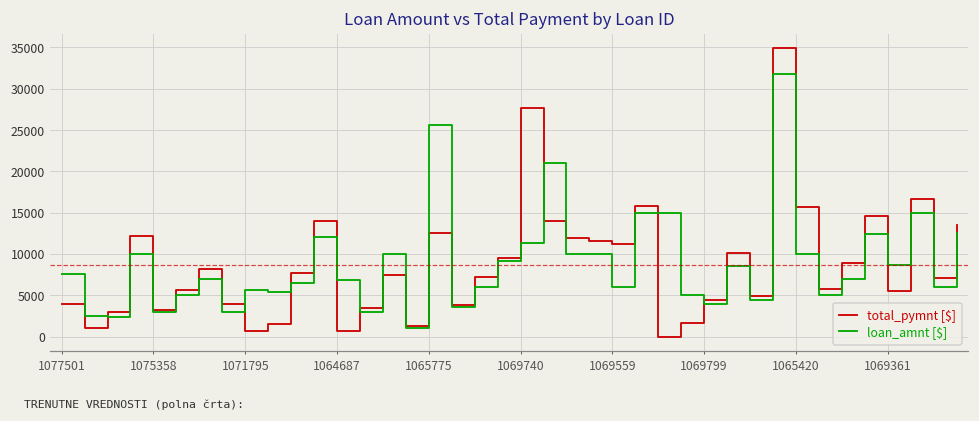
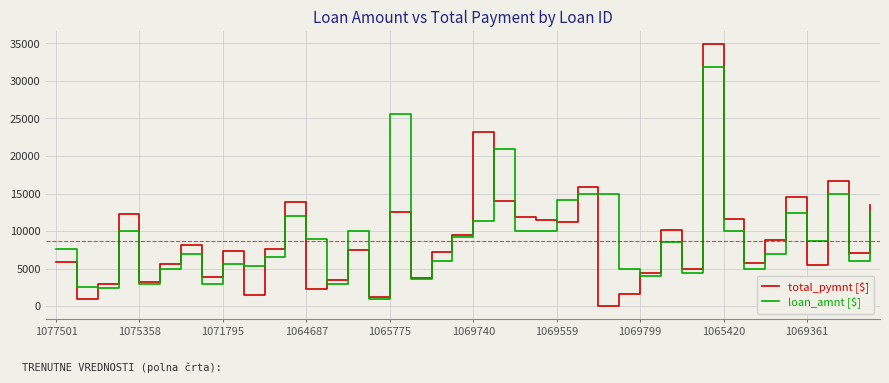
total_pymnt [$], 1077501: 4000 -> 6000
total_pymnt [$], 1071795: 1000 -> 7000
total_pymnt [$], 1064687: 1000 -> 2000
loan_amnt [$], 1064687: 7000 -> 9000
total_pymnt [$], 1069740: 28000 -> 23000
loan_amnt [$], 1069559: 6000 -> 14000
total_pymnt [$], 1065420: 16000 -> 12000
